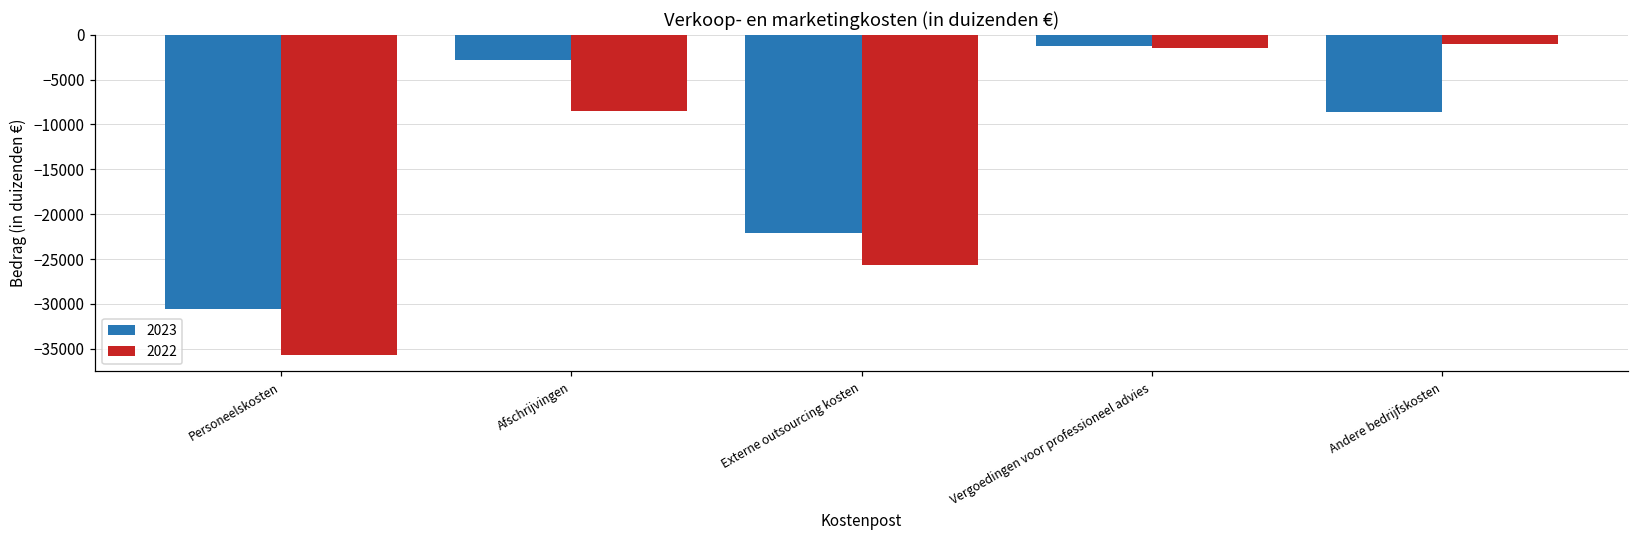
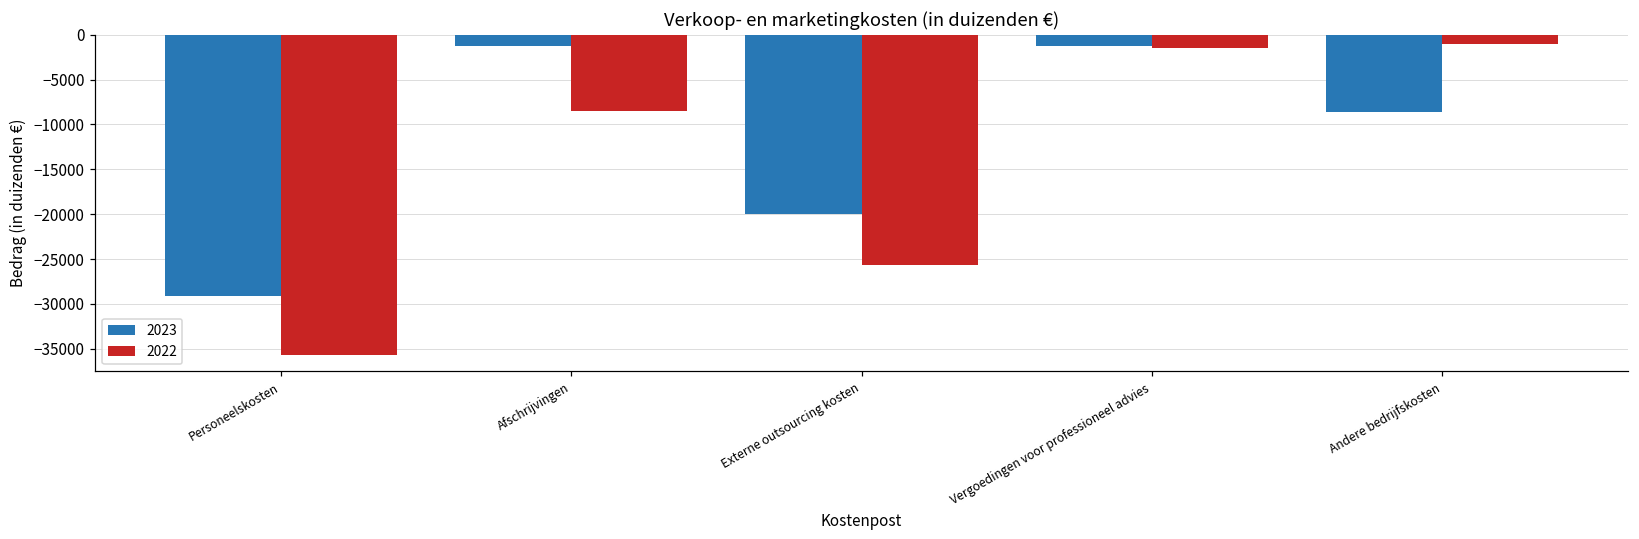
2023, Personeelskosten: -31000 -> -29000
2023, Afschrijvingen: -3000 -> -1000
2023, Externe outsourcing kosten: -22000 -> -20000
